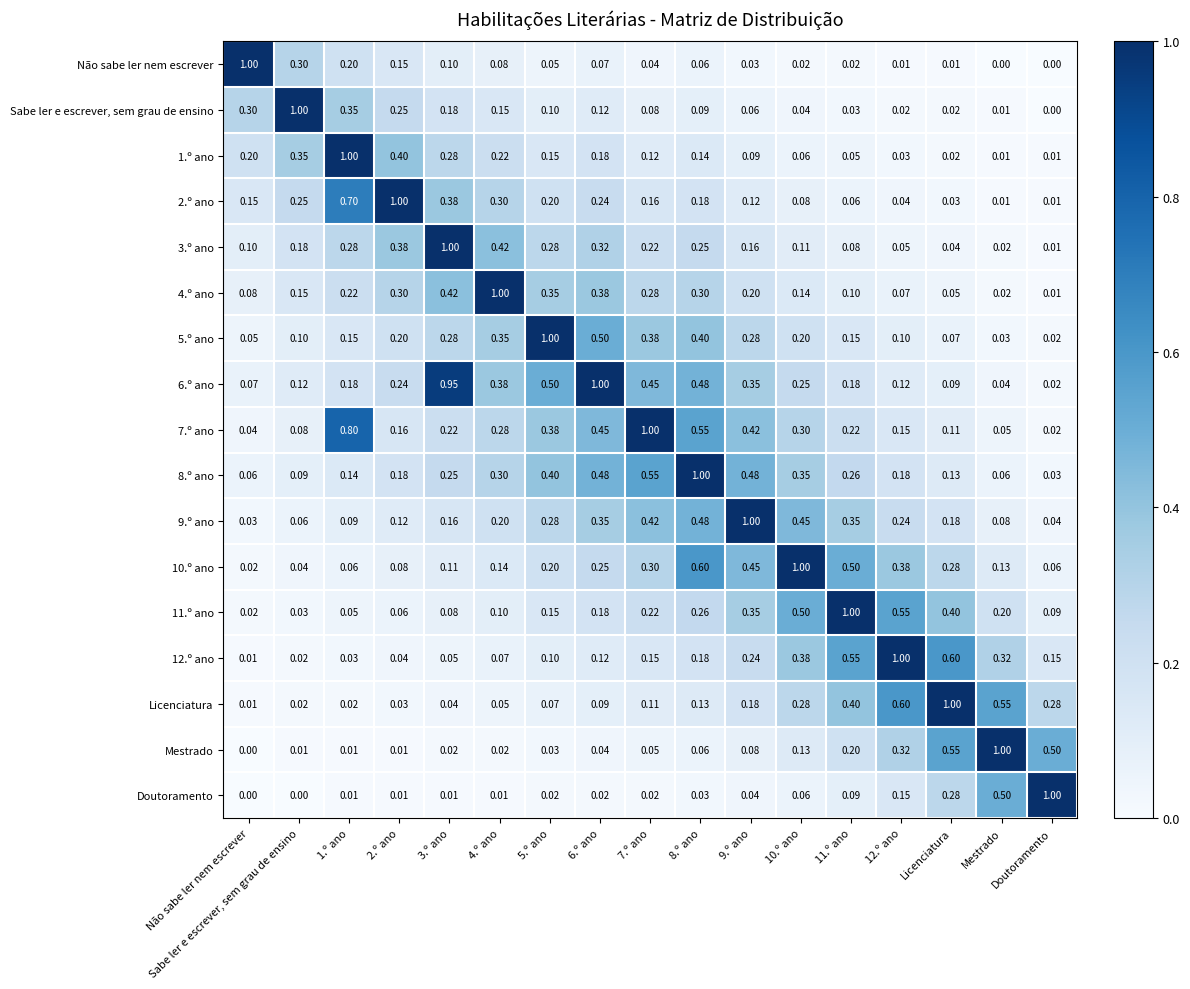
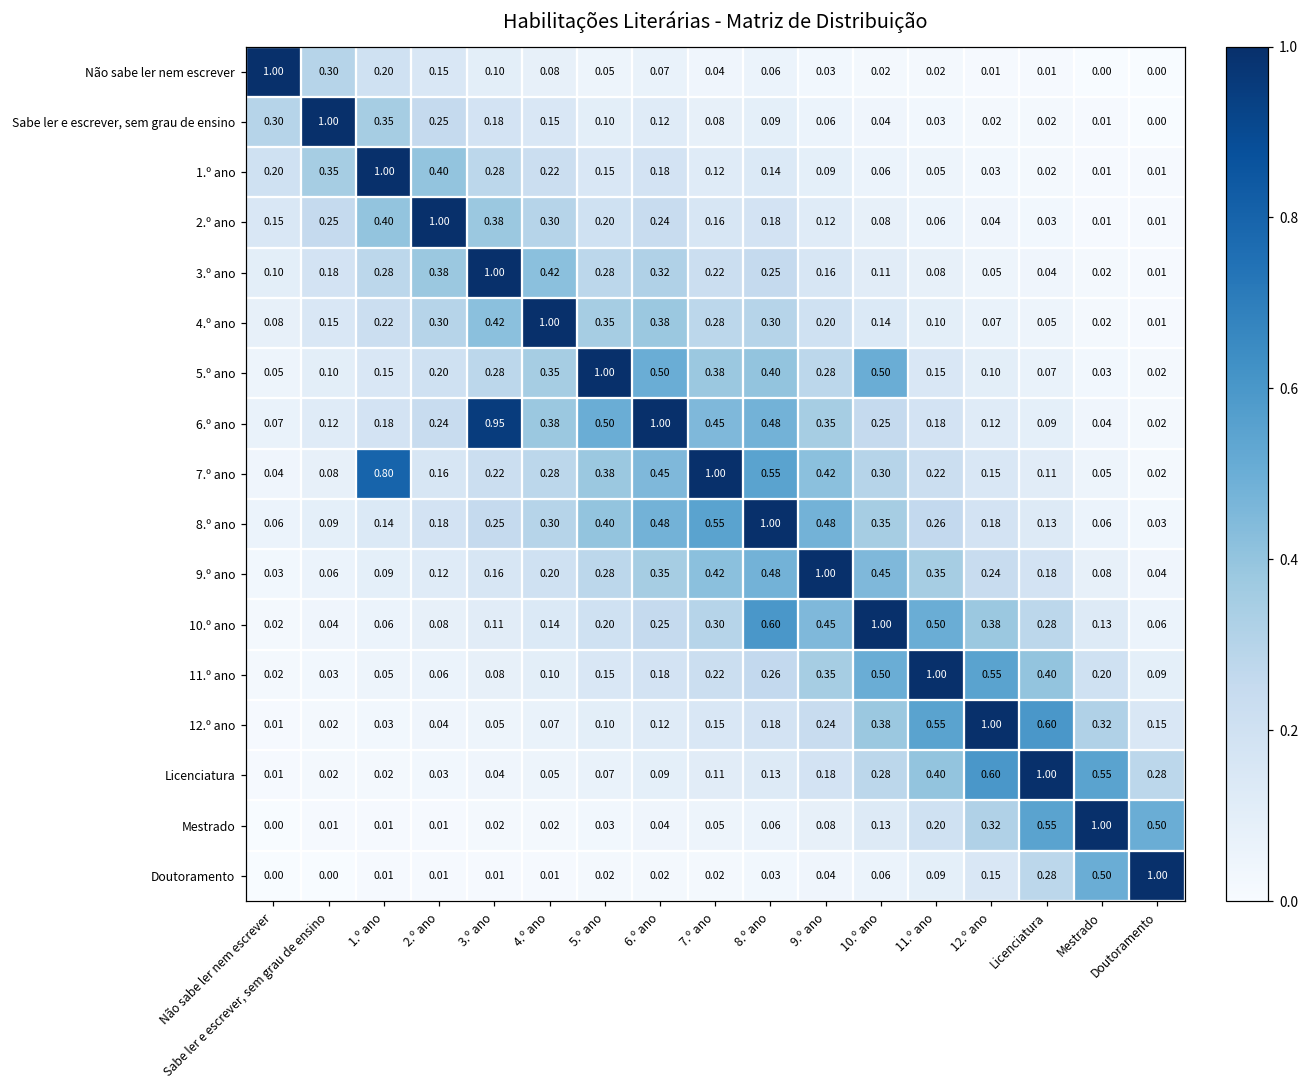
2.º ano, 1.º ano: 0.70 -> 0.40
5.º ano, 10.º ano: 0.20 -> 0.50
